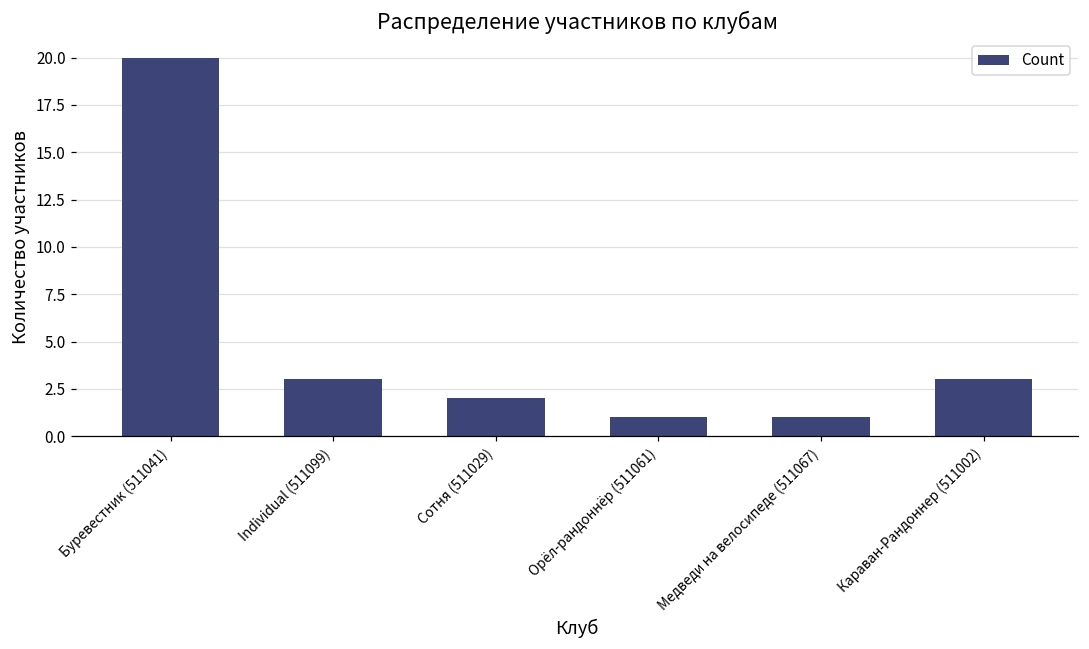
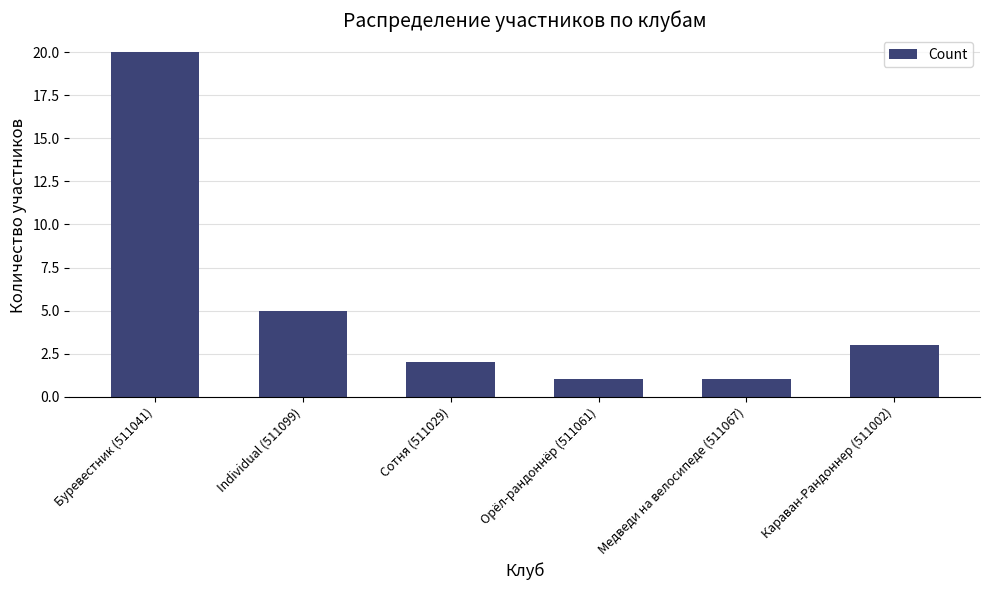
Individual (511099): 3 -> 5
